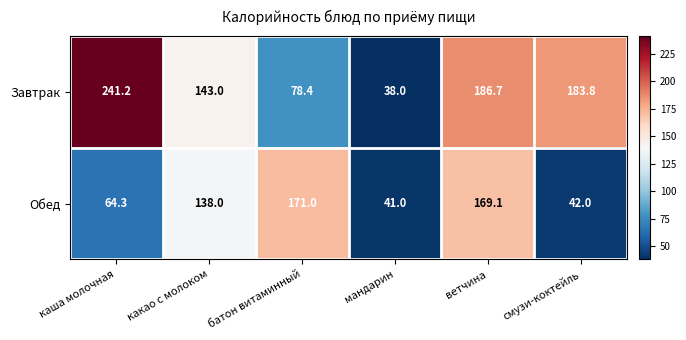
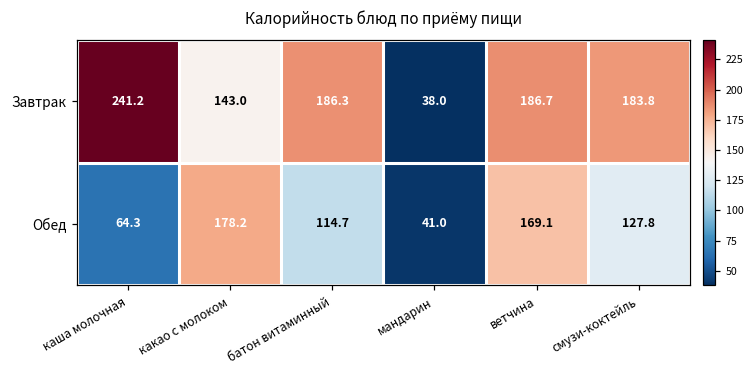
Завтрак, батон витаминный: 78.4 -> 186.3
Обед, какао с молоком: 138.0 -> 178.2
Обед, батон витаминный: 171.0 -> 114.7
Обед, смузи-коктейль: 42.0 -> 127.8
